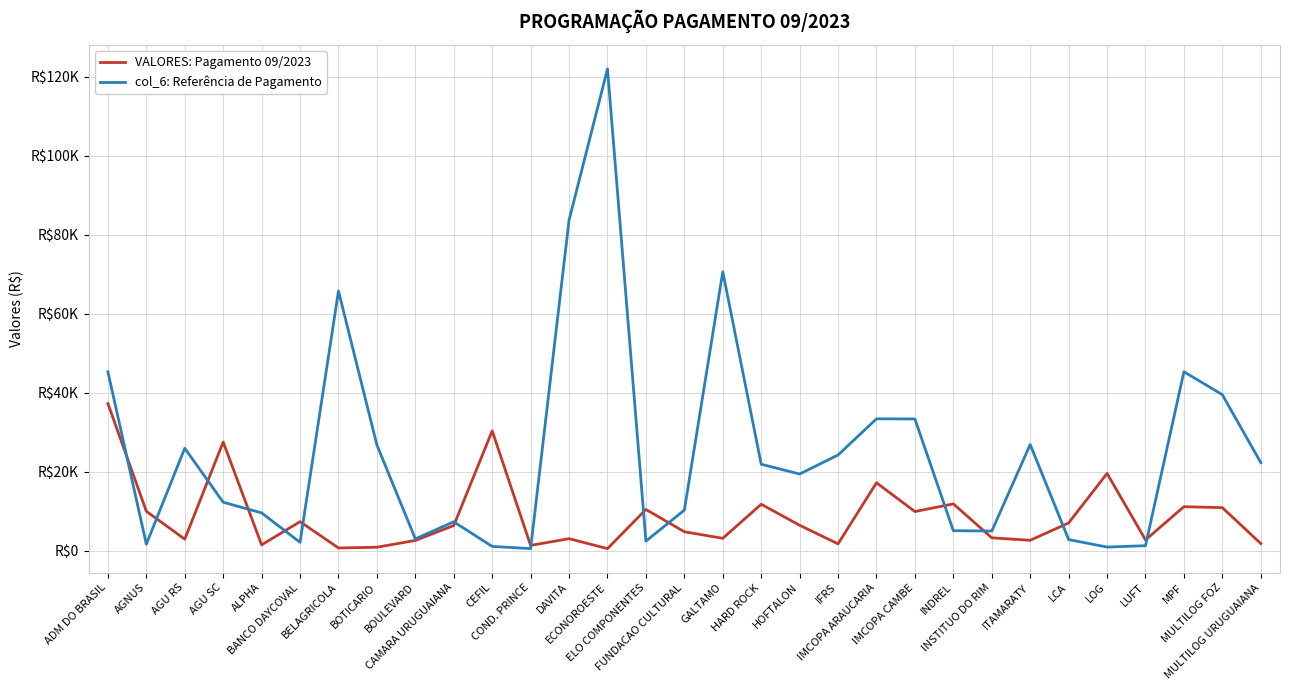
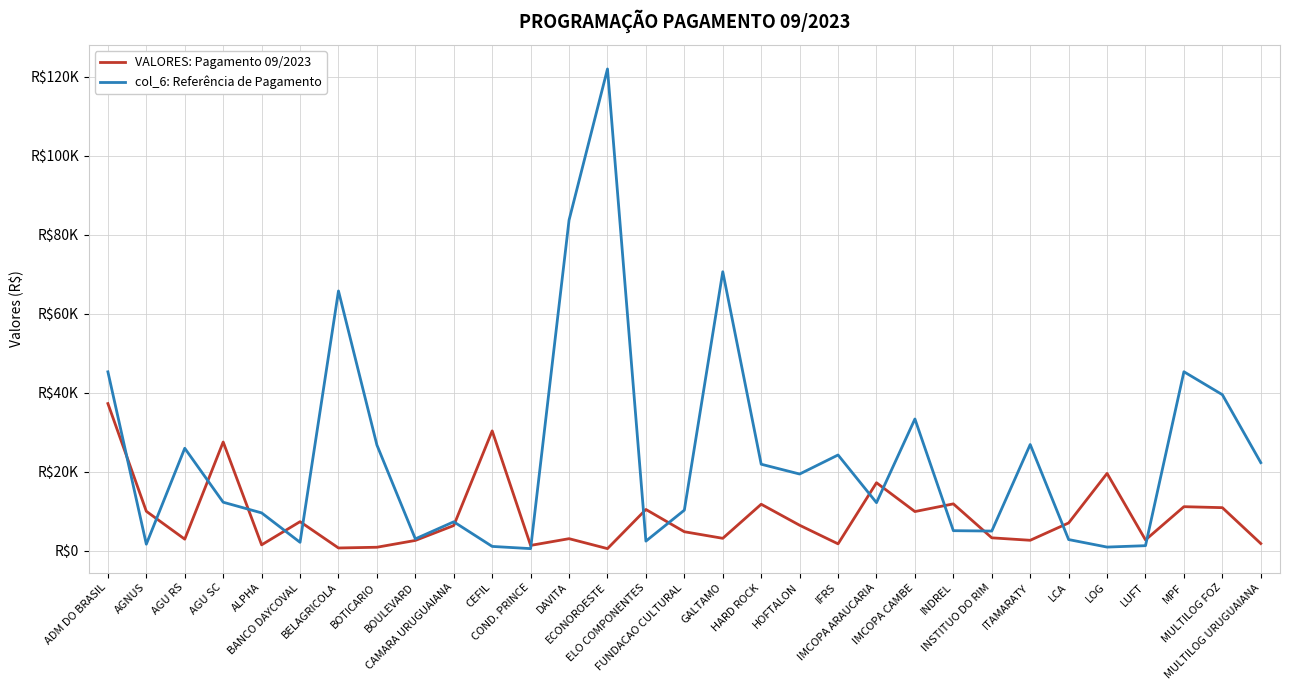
col_6: Referência de Pagamento, IMCOPA ARAUCARIA: R$33000 -> R$12000
